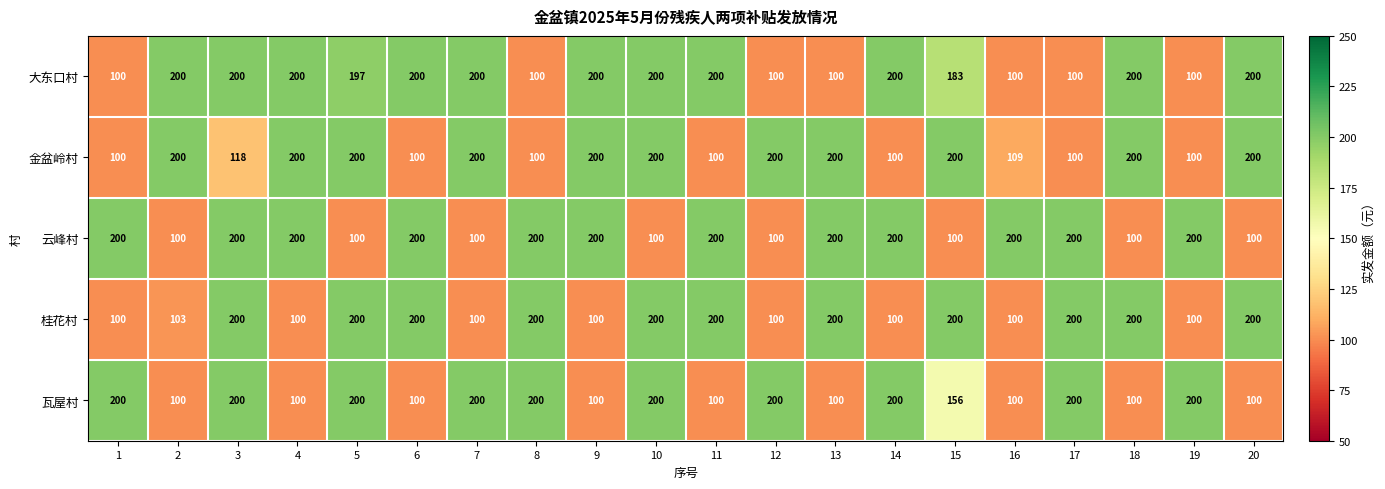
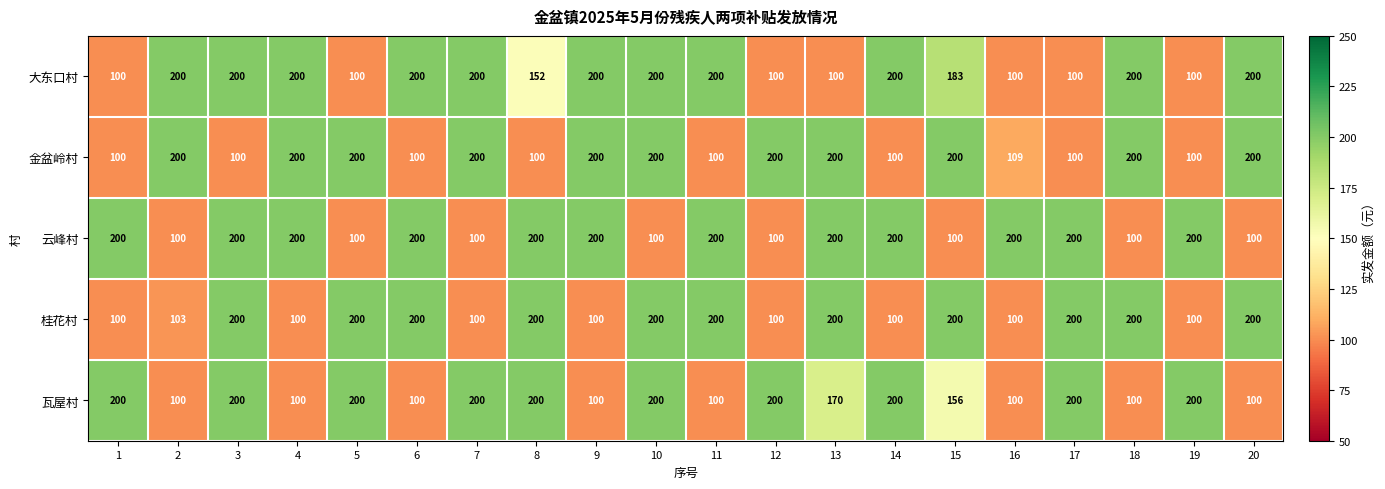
大东口村, 5: 197 -> 100
大东口村, 8: 100 -> 152
金盆岭村, 3: 118 -> 100
瓦屋村, 13: 100 -> 170
